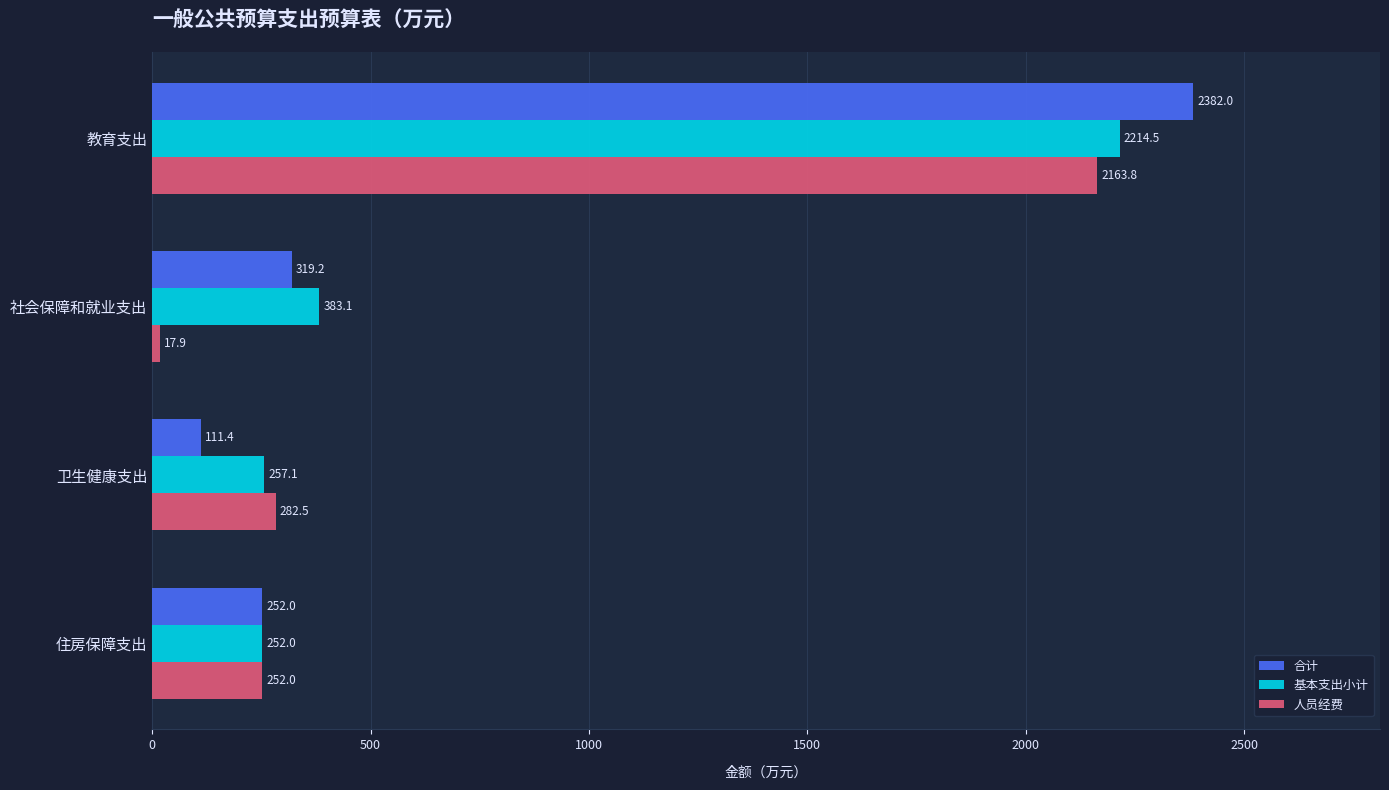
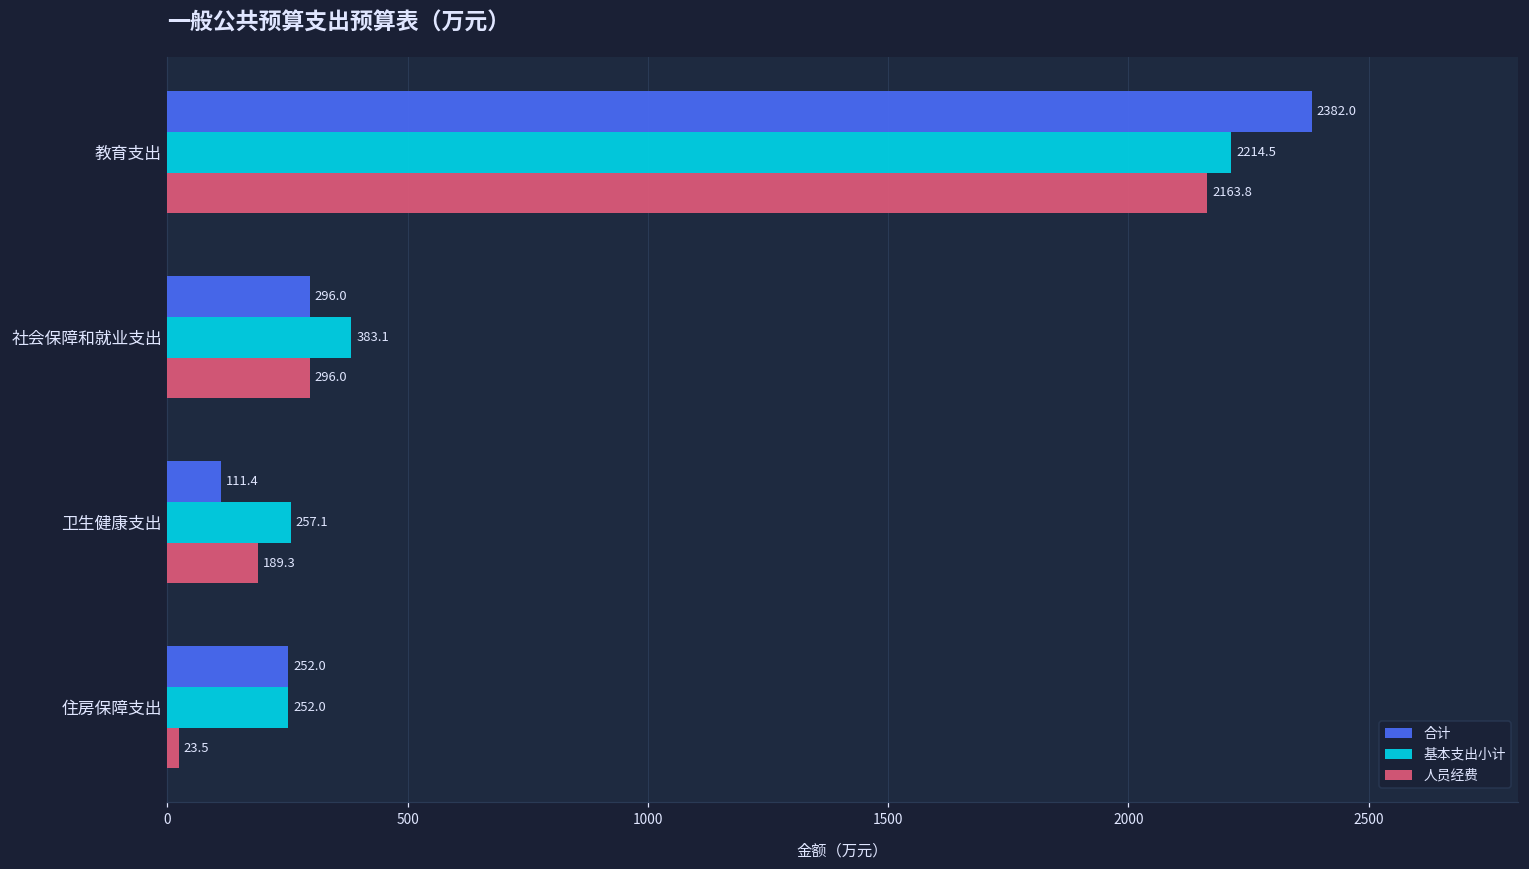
合计, 社会保障和就业支出: 319.2 -> 296.0
人员经费, 社会保障和就业支出: 17.9 -> 296.0
人员经费, 卫生健康支出: 282.5 -> 189.3
人员经费, 住房保障支出: 252.0 -> 23.5
